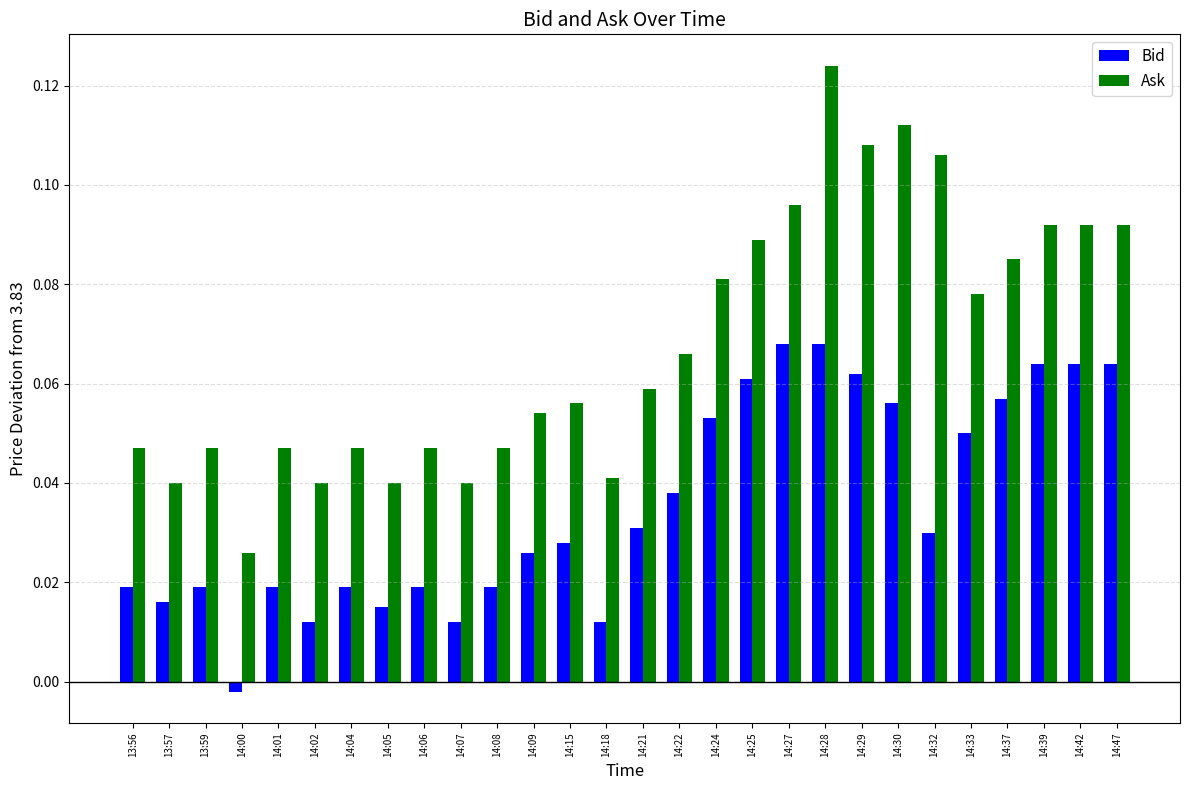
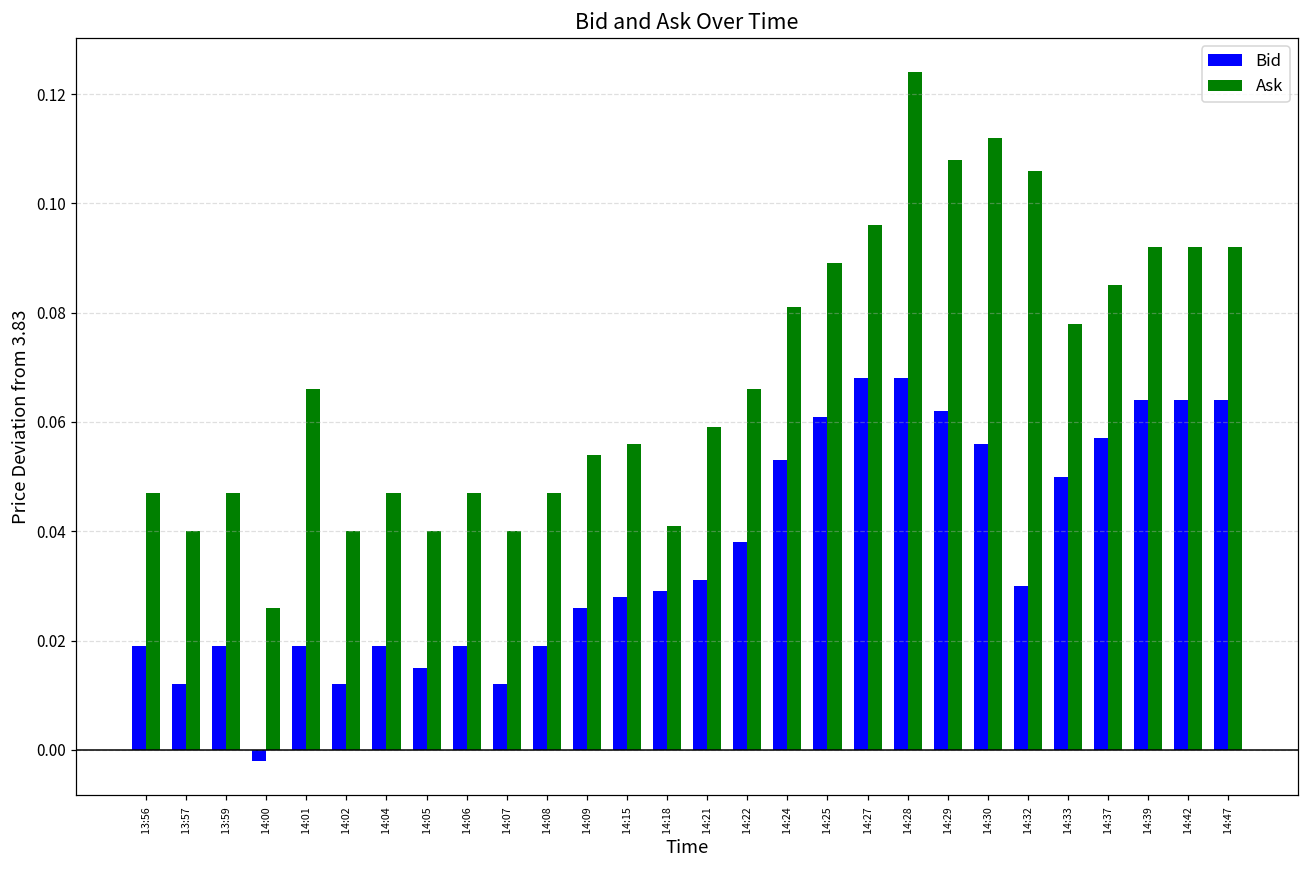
Bid, 13:57: 0.016 -> 0.012
Ask, 14:01: 0.047 -> 0.066
Bid, 14:18: 0.012 -> 0.029
